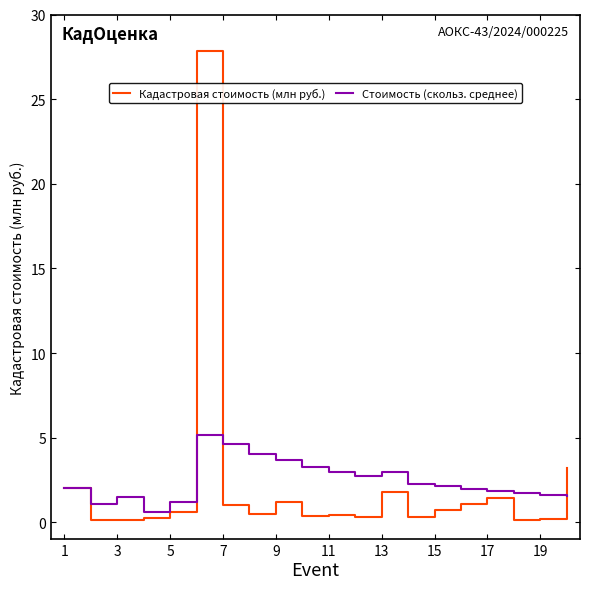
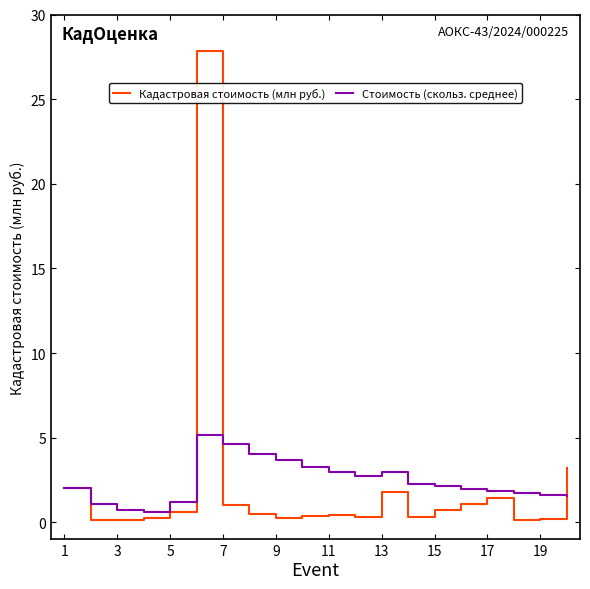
Стоимость (скольз. среднее), 3: 1.5 -> 0.8
Кадастровая стоимость (млн руб.), 9: 1.2 -> 0.3
